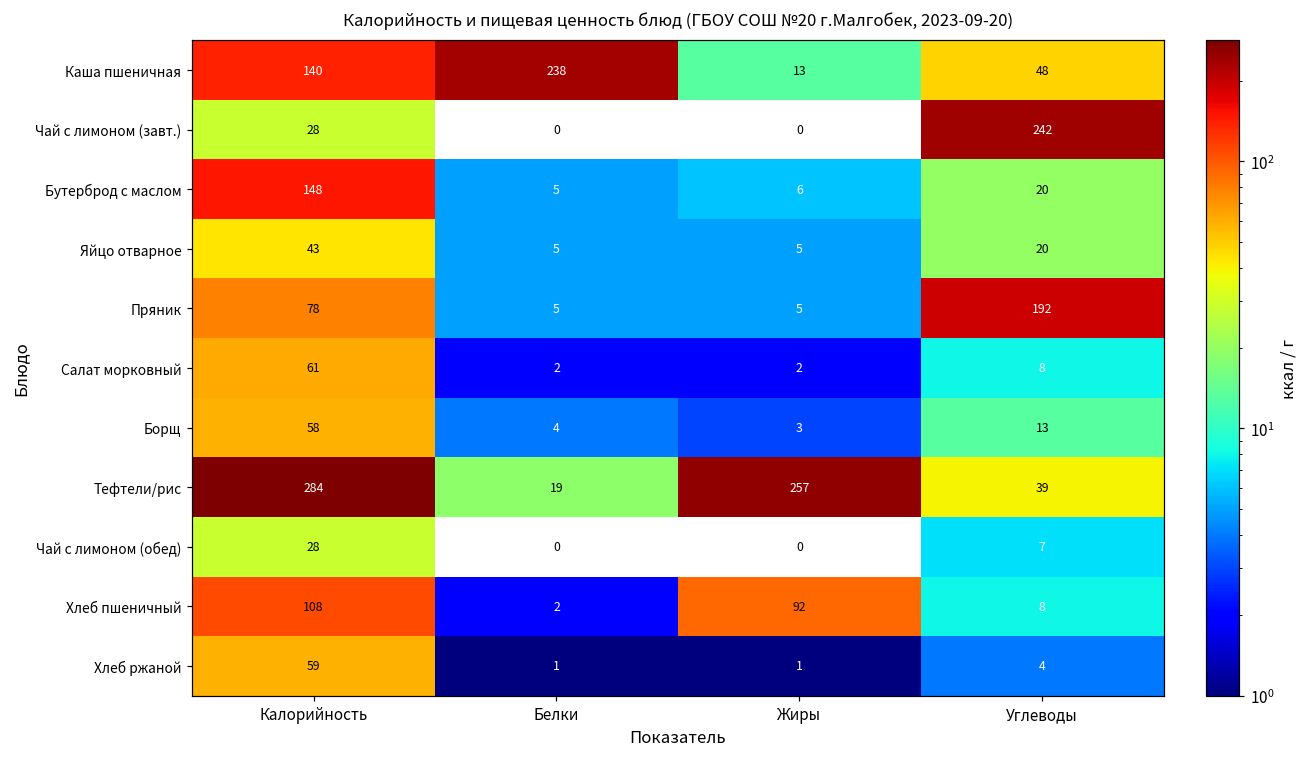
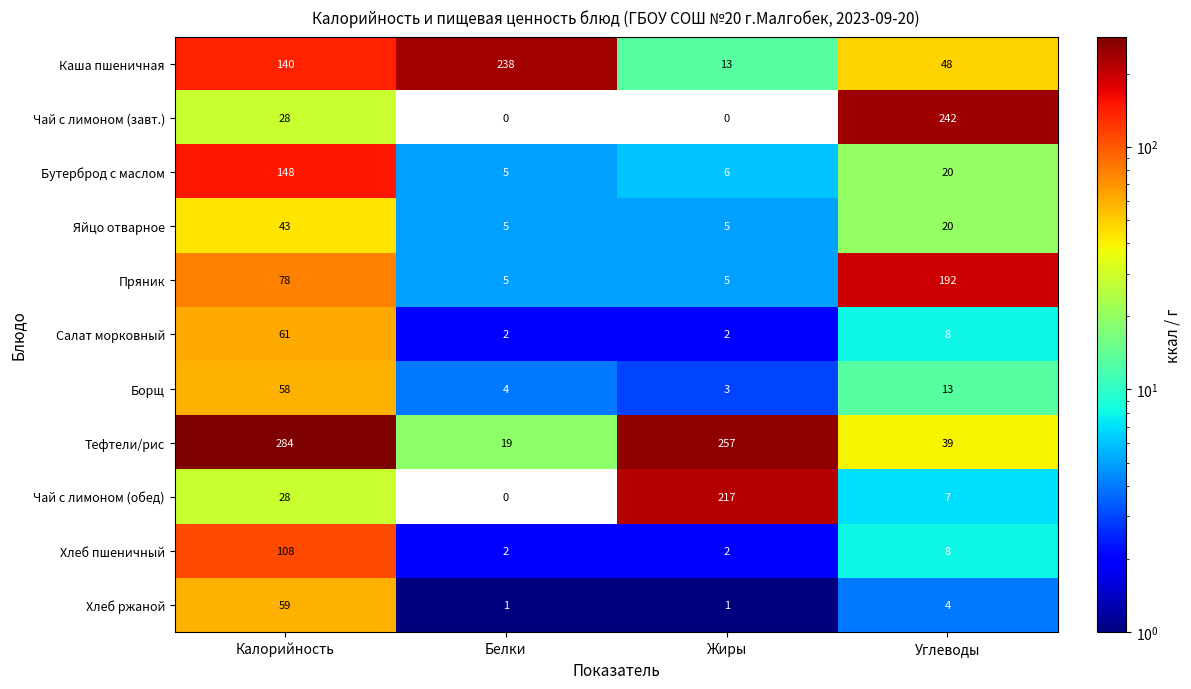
Чай с лимоном (обед), Жиры: 0 -> 217
Хлеб пшеничный, Жиры: 92 -> 2
